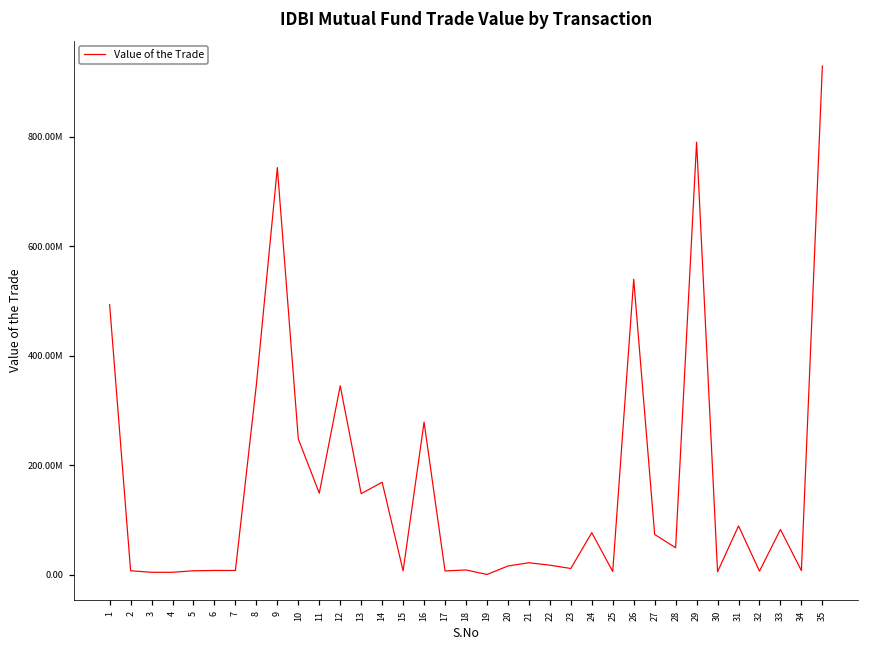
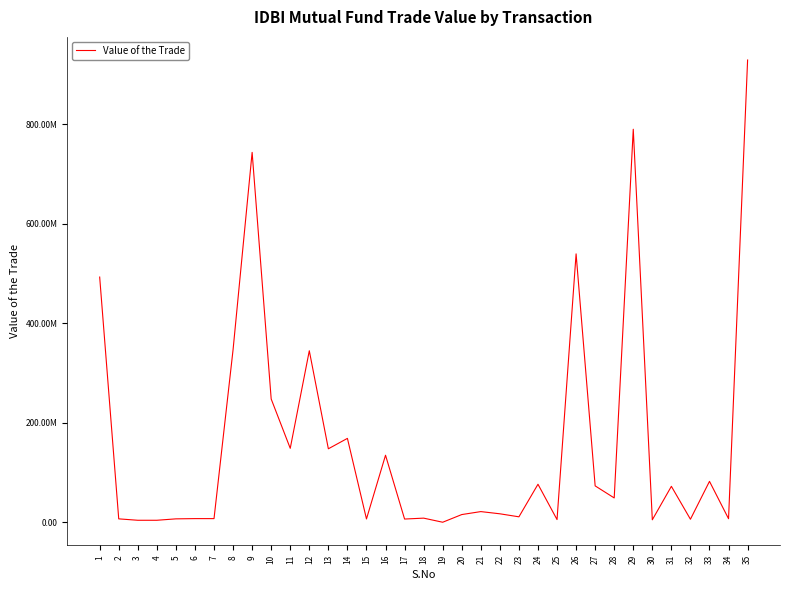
16: 280000000 -> 130000000
31: 90000000 -> 70000000
